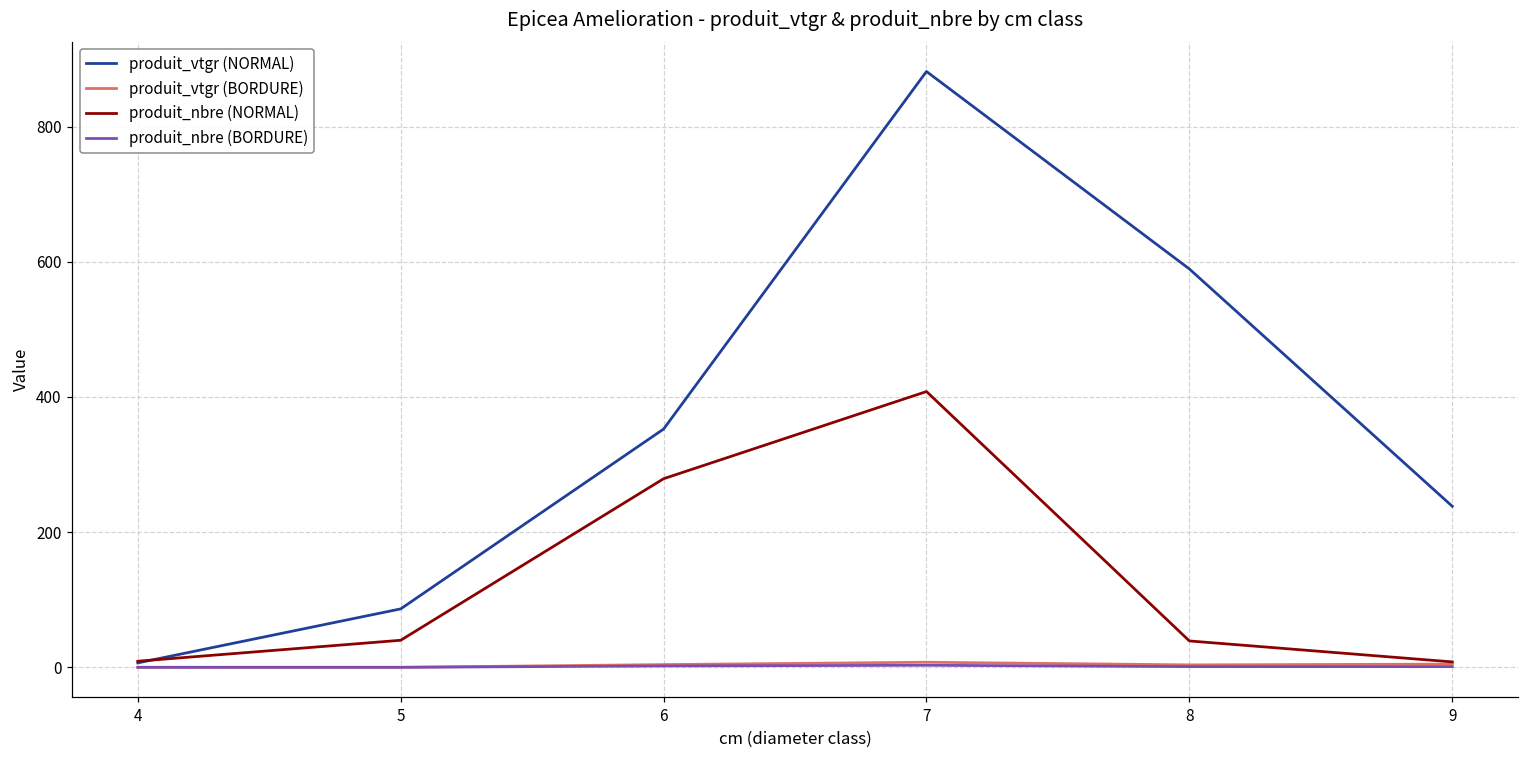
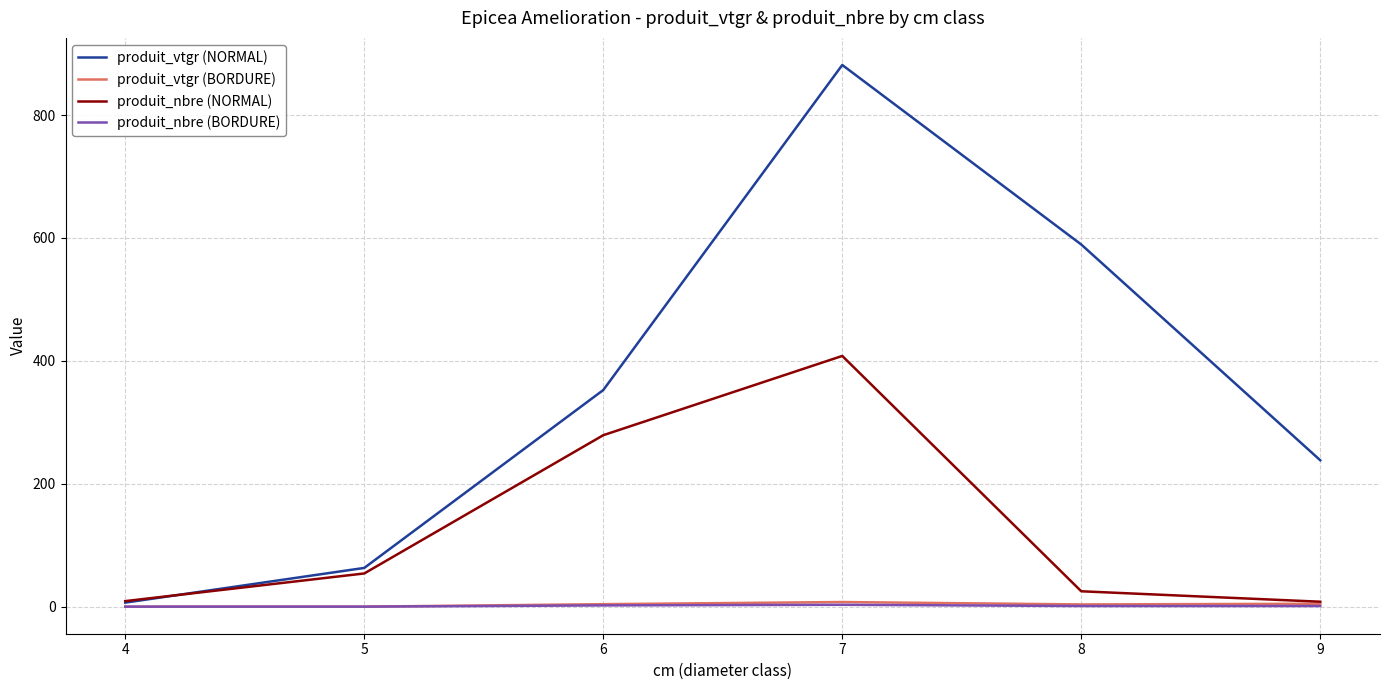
produit_vtgr (NORMAL), 5: 90 -> 60
produit_nbre (NORMAL), 5: 40 -> 50
produit_nbre (NORMAL), 8: 40 -> 30
